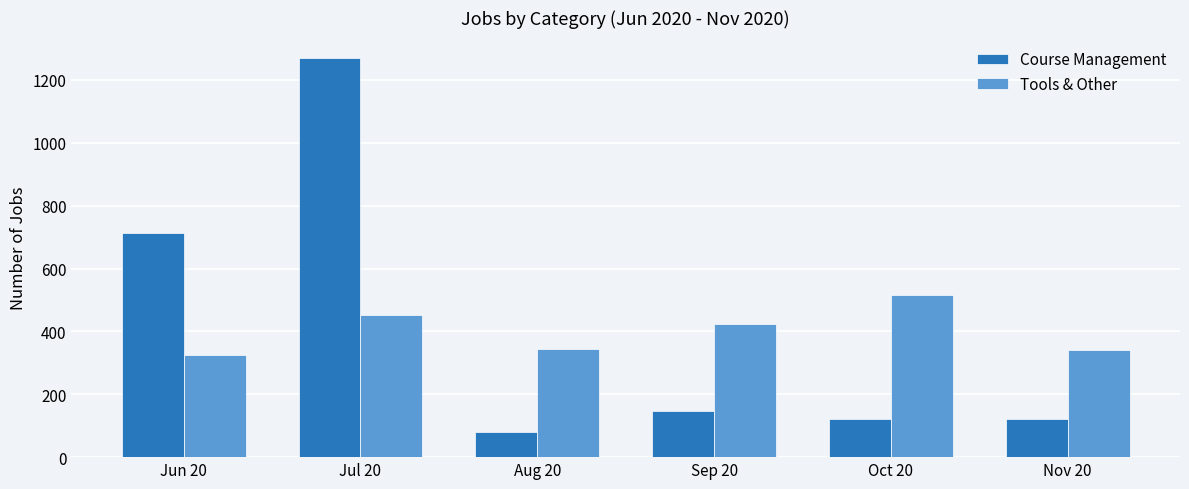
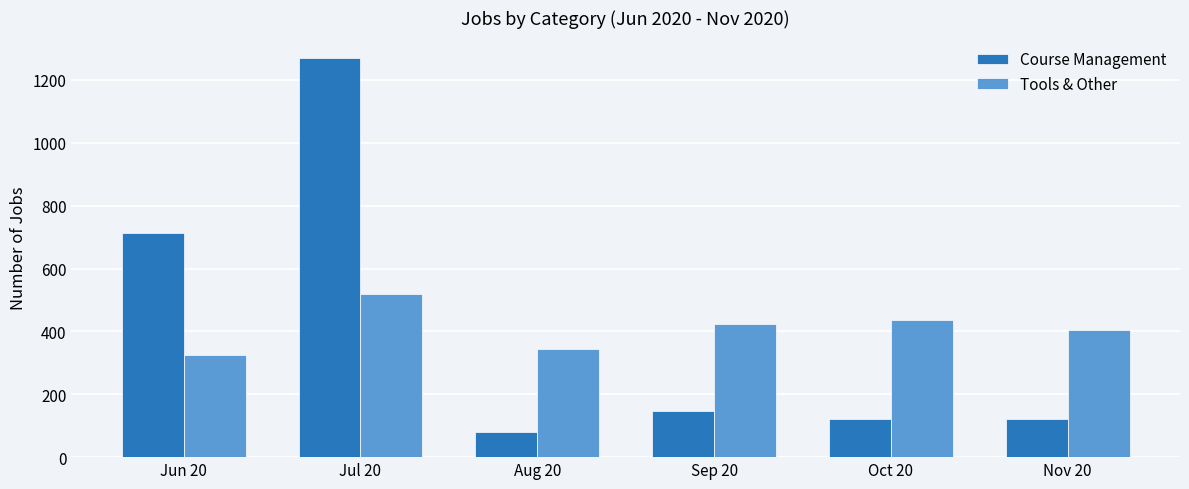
Tools & Other, Jul 20: 450 -> 520
Tools & Other, Oct 20: 520 -> 440
Tools & Other, Nov 20: 340 -> 410
